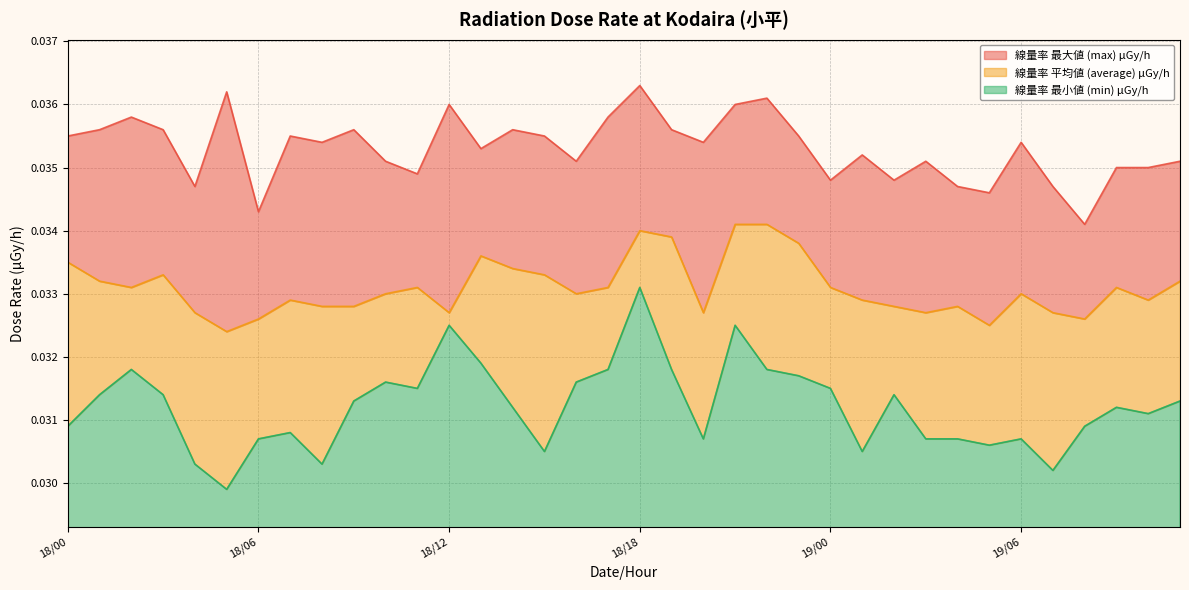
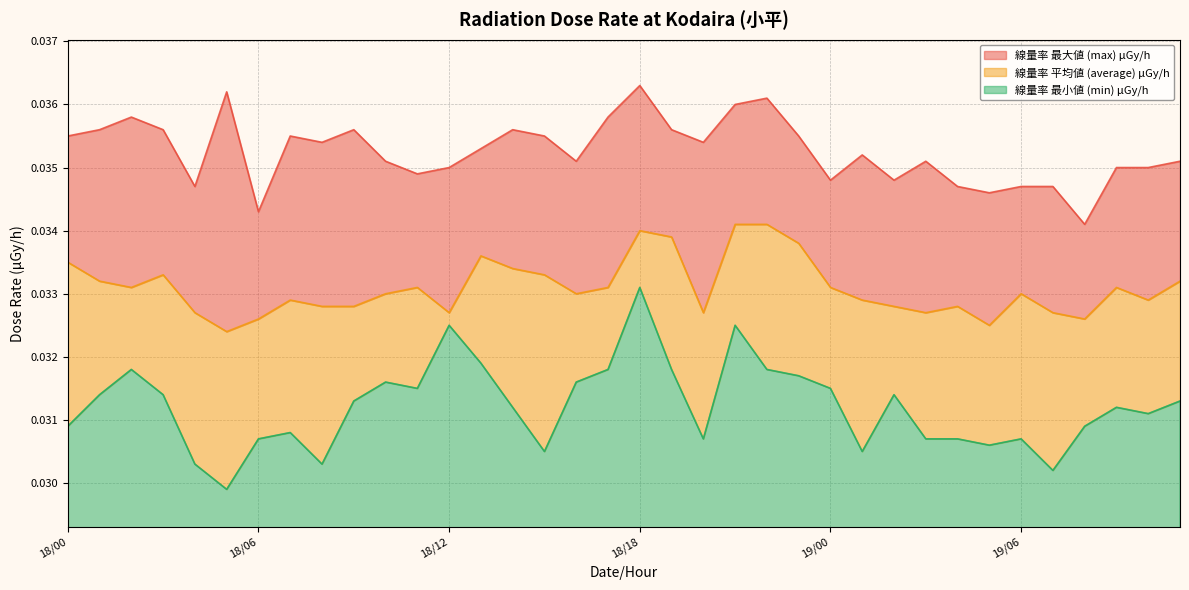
線量率 最大値 (max) μGy/h, 18/12: 0.036 -> 0.035
線量率 最大値 (max) μGy/h, 19/06: 0.0354 -> 0.0347
